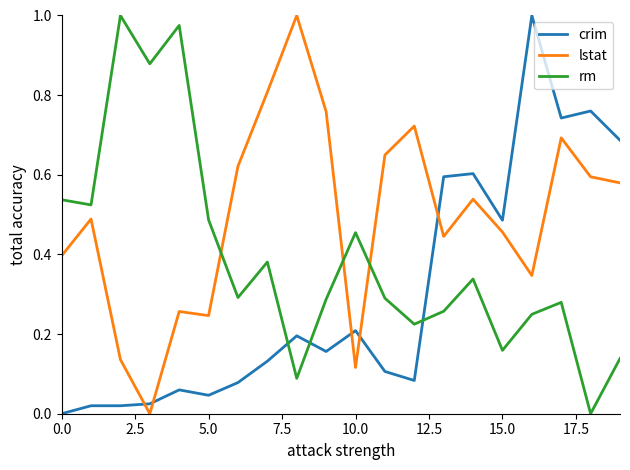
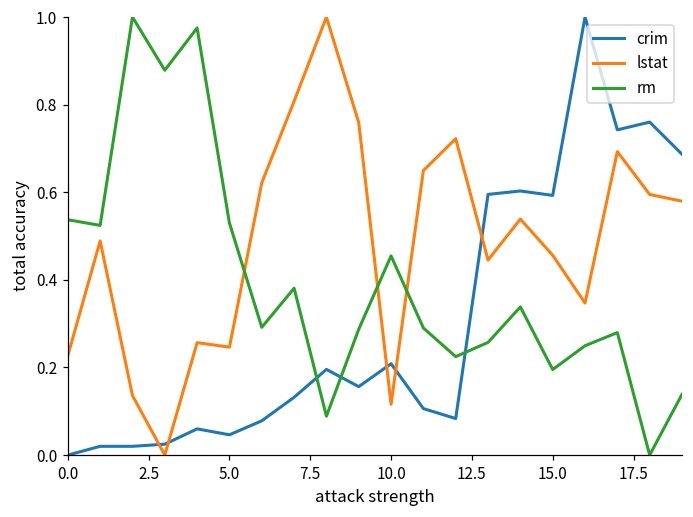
lstat, 0.0: 0.40 -> 0.23
rm, 5.0: 0.49 -> 0.53
crim, 15.0: 0.49 -> 0.59
rm, 15.0: 0.16 -> 0.20
